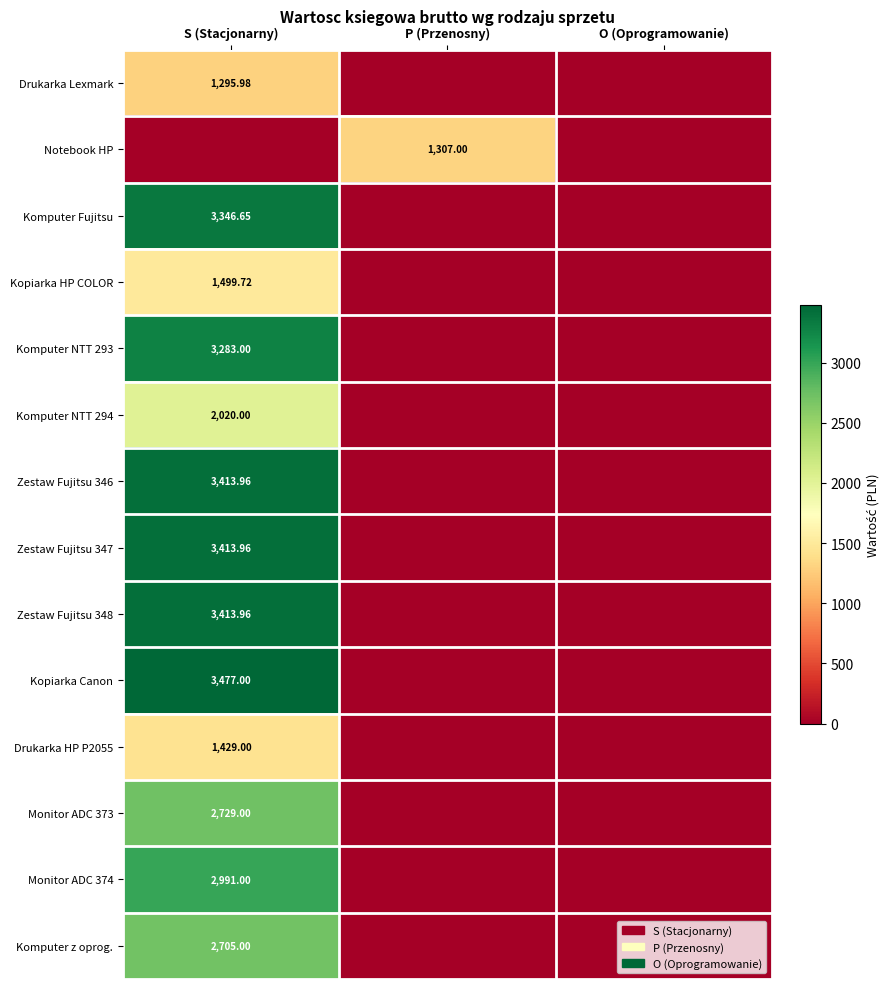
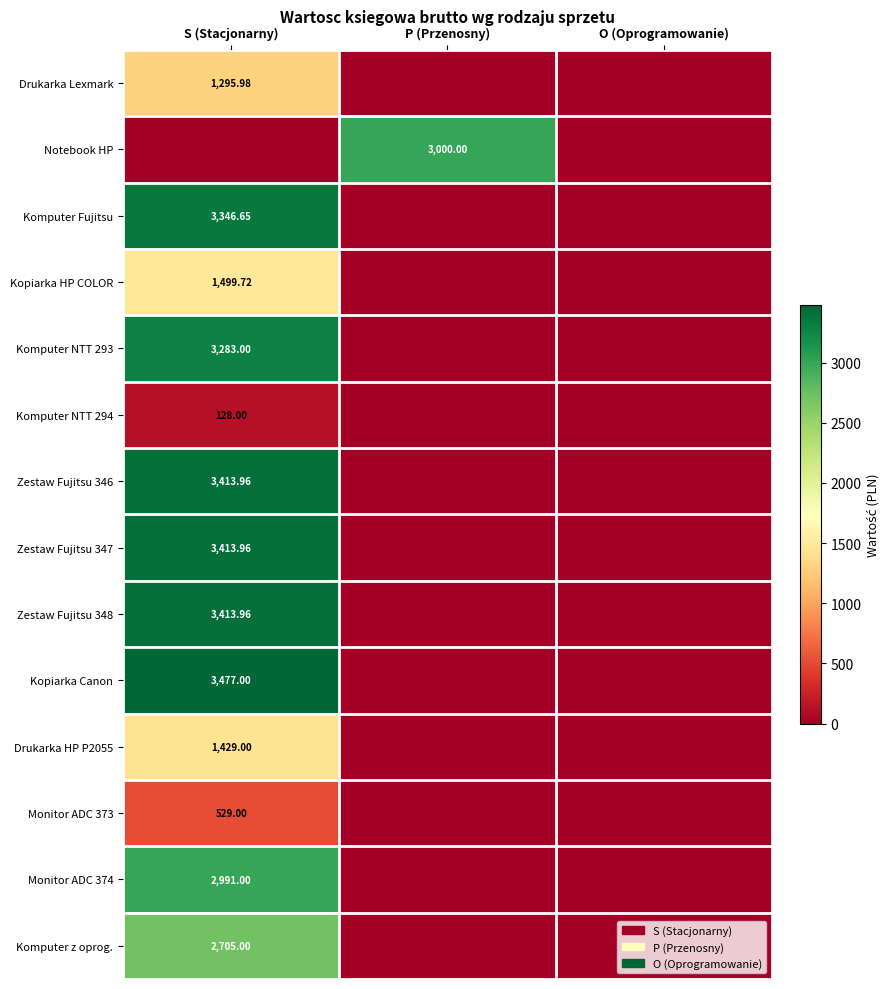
Notebook HP, P (Przenosny): 1,307.00 -> 3,000.00
Komputer NTT 294, S (Stacjonarny): 2,020.00 -> 128.00
Monitor ADC 373, S (Stacjonarny): 2,729.00 -> 529.00
